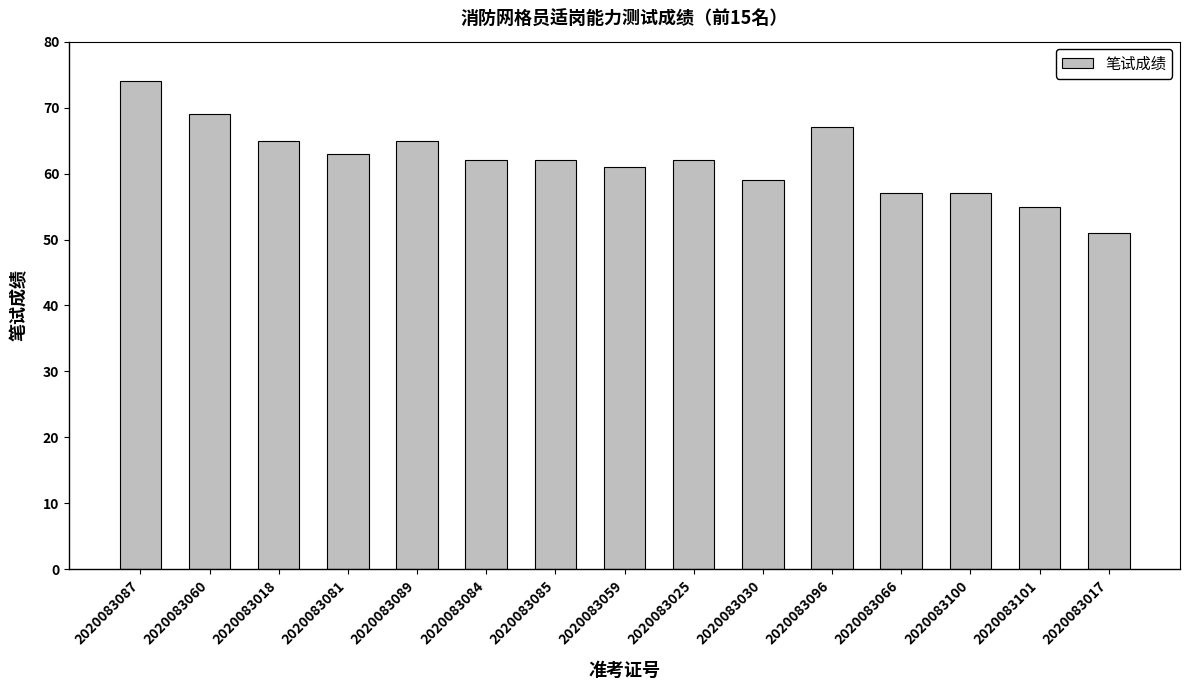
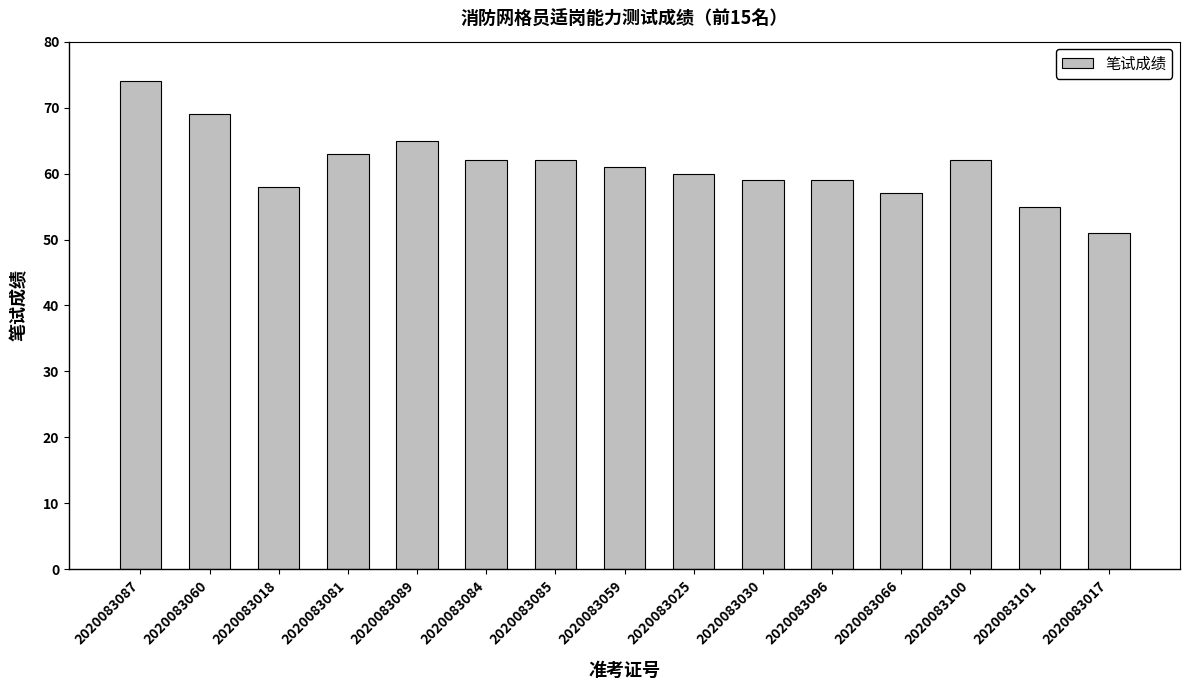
2020083018: 65 -> 58
2020083025: 62 -> 60
2020083096: 67 -> 59
2020083100: 57 -> 62
